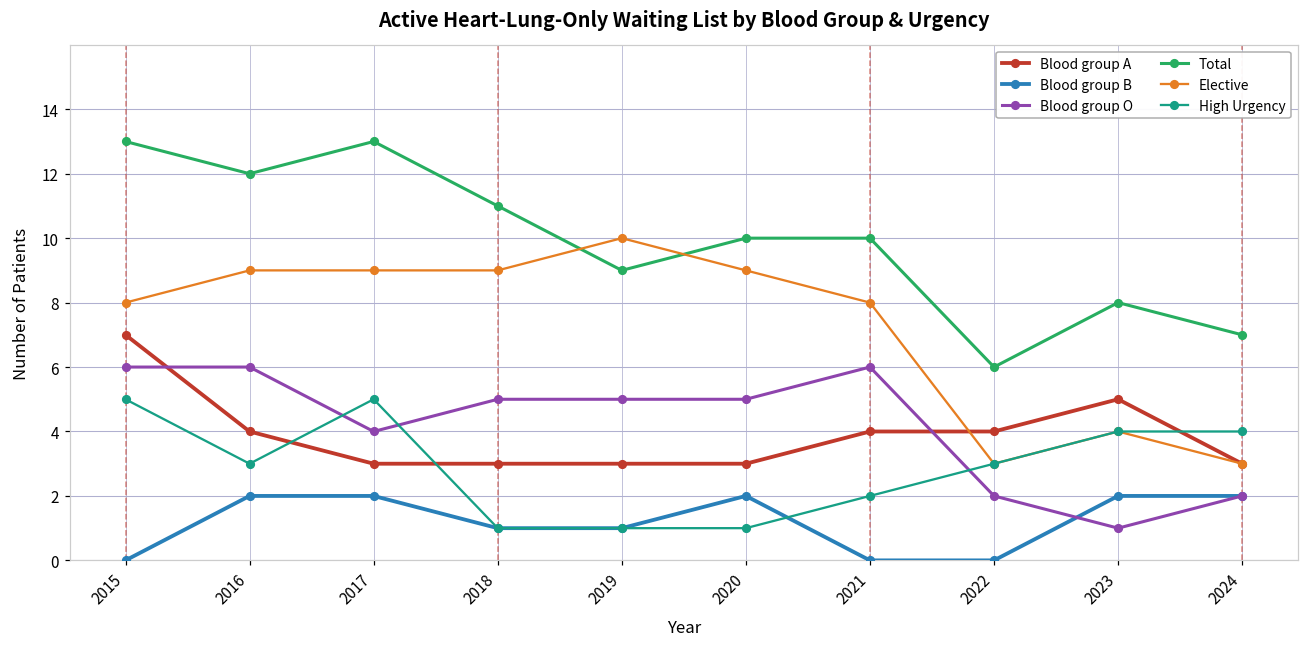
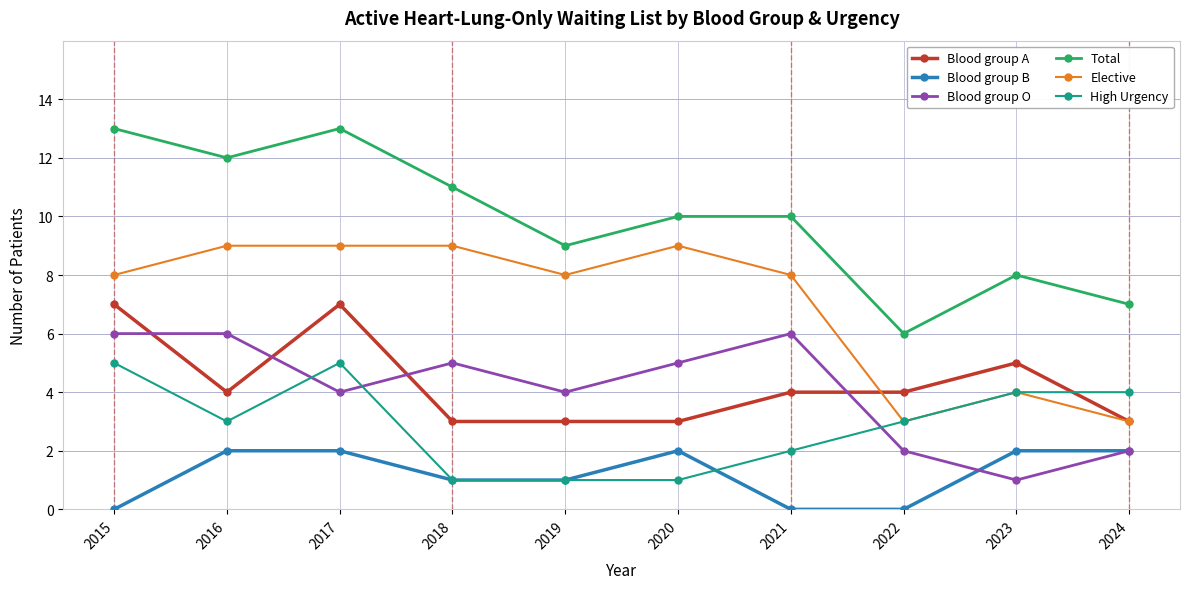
Blood group A, 2017: 3 -> 7
Blood group O, 2019: 5 -> 4
Elective, 2019: 10 -> 8
